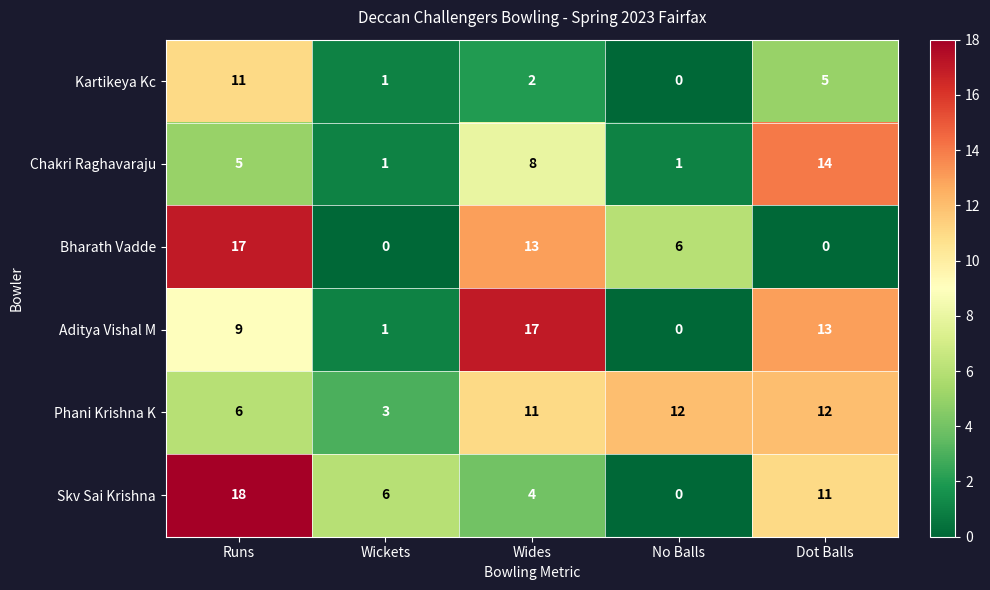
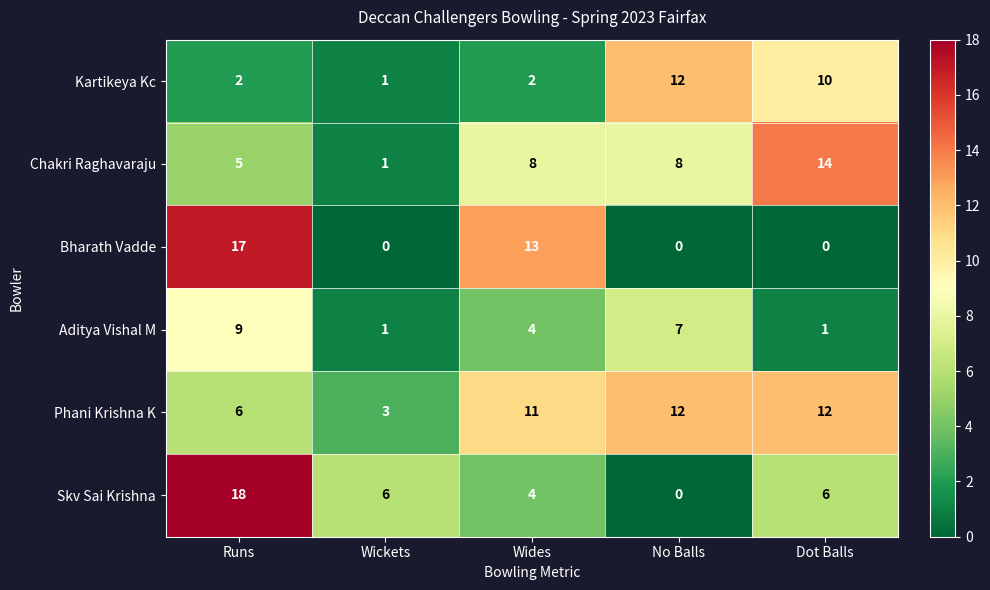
Kartikeya Kc, Runs: 11 -> 2
Kartikeya Kc, No Balls: 0 -> 12
Kartikeya Kc, Dot Balls: 5 -> 10
Chakri Raghavaraju, No Balls: 1 -> 8
Bharath Vadde, No Balls: 6 -> 0
Aditya Vishal M, Wides: 17 -> 4
Aditya Vishal M, No Balls: 0 -> 7
Aditya Vishal M, Dot Balls: 13 -> 1
Skv Sai Krishna, Dot Balls: 11 -> 6
